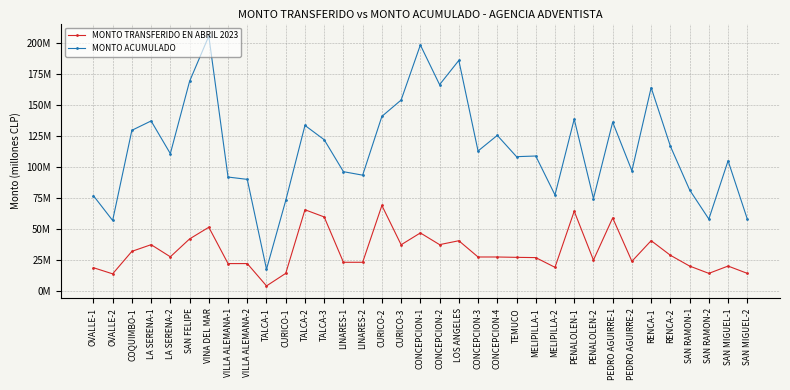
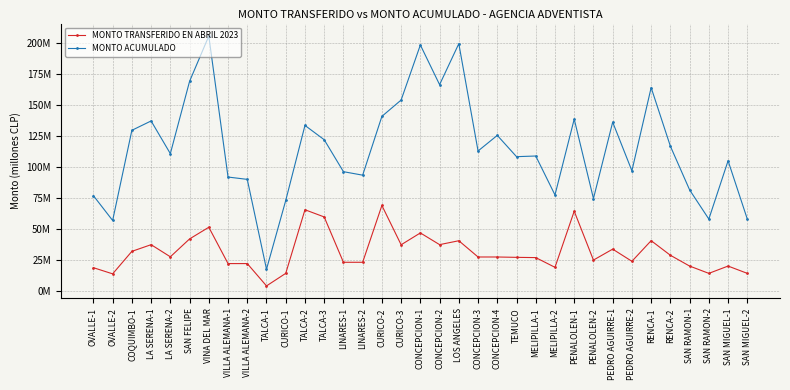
MONTO ACUMULADO, LOS ANGELES: 186000000 -> 199000000
MONTO TRANSFERIDO EN ABRIL 2023, PEDRO AGUIRRE-1: 59000000 -> 34000000
